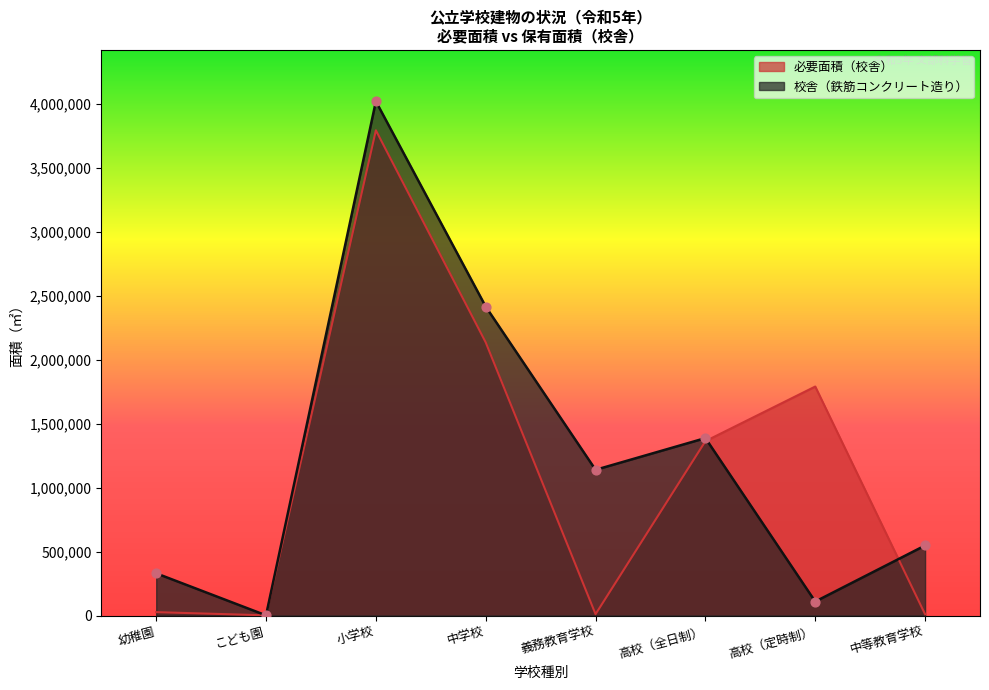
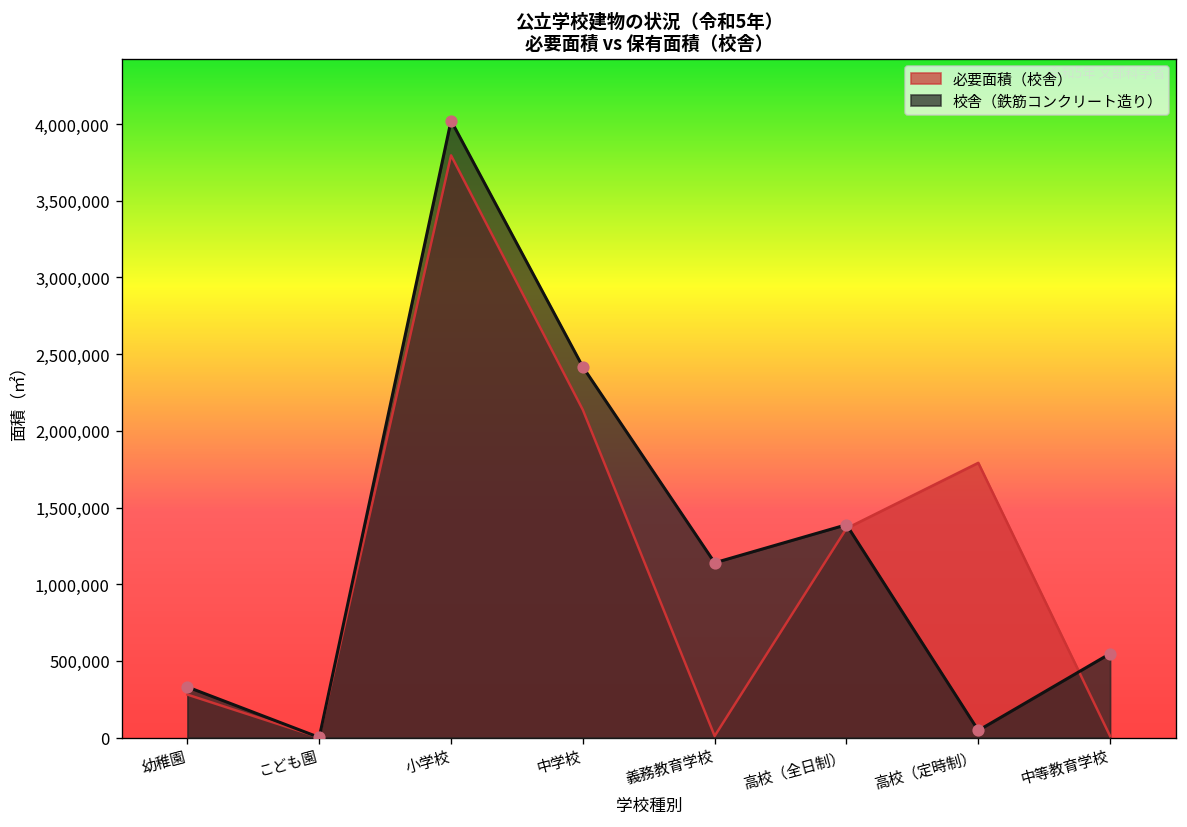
必要面積（校舎）, 幼稚園: 30,000 -> 280,000
校舎（鉄筋コンクリート造り）, 高校（定時制）: 110,000 -> 50,000
